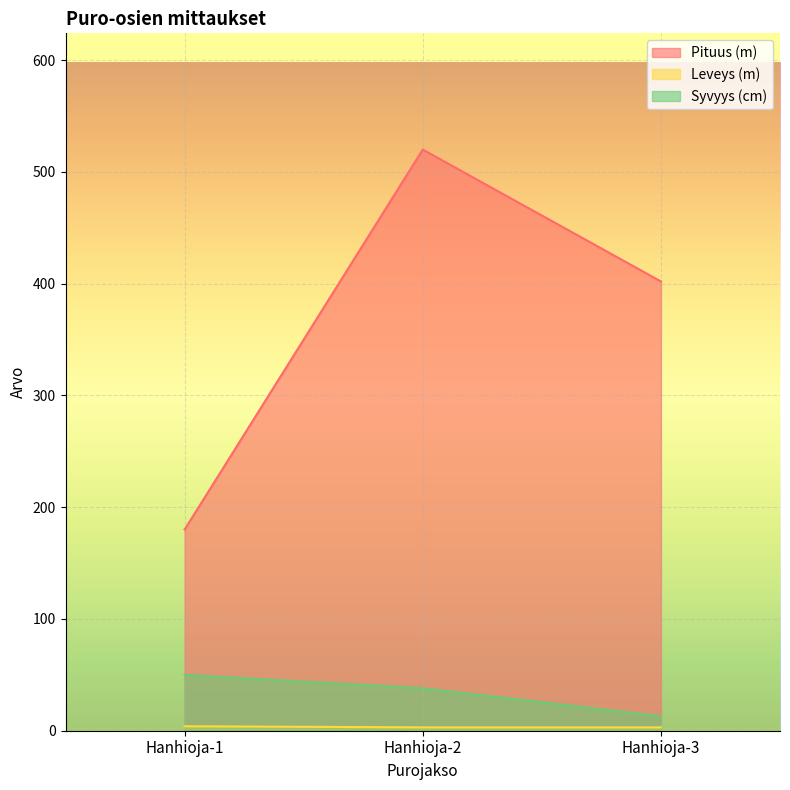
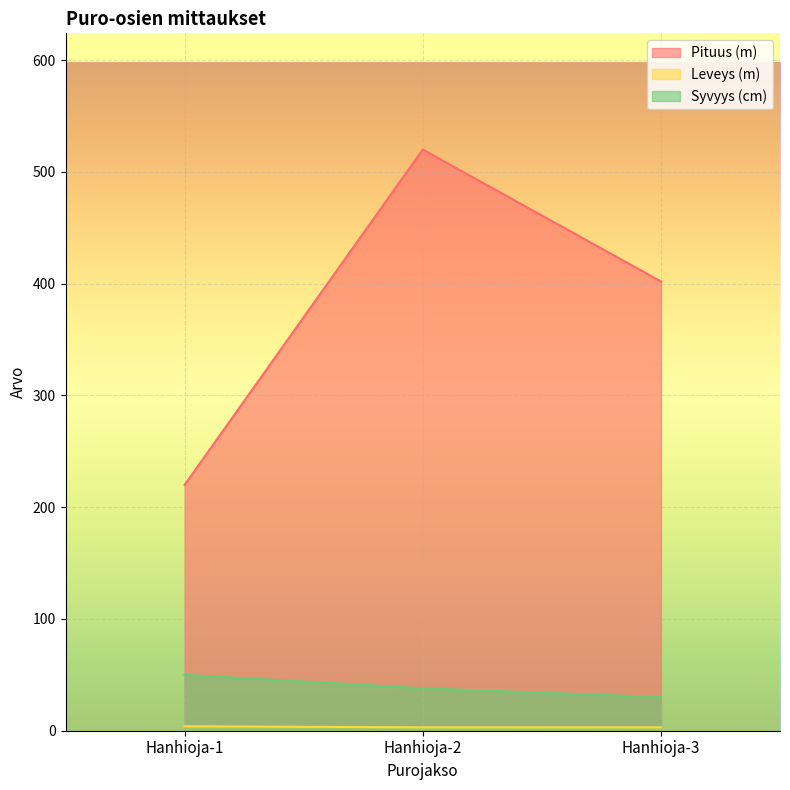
Pituus (m), Hanhioja-1: 180 -> 220
Syvyys (cm), Hanhioja-3: 13 -> 30
